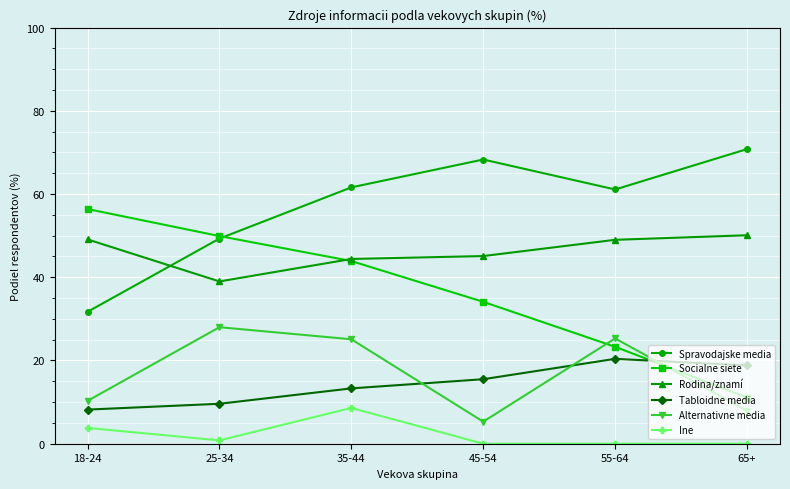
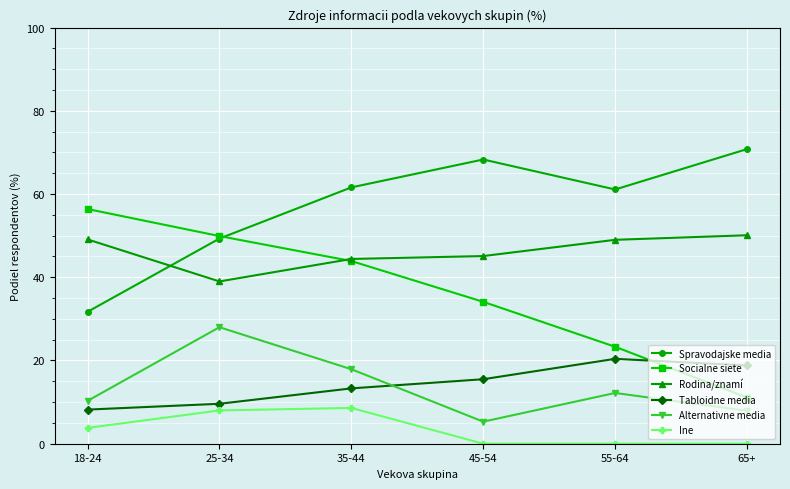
Ine, 25-34: 1 -> 8
Alternativne media, 35-44: 25 -> 18
Alternativne media, 55-64: 25 -> 12
